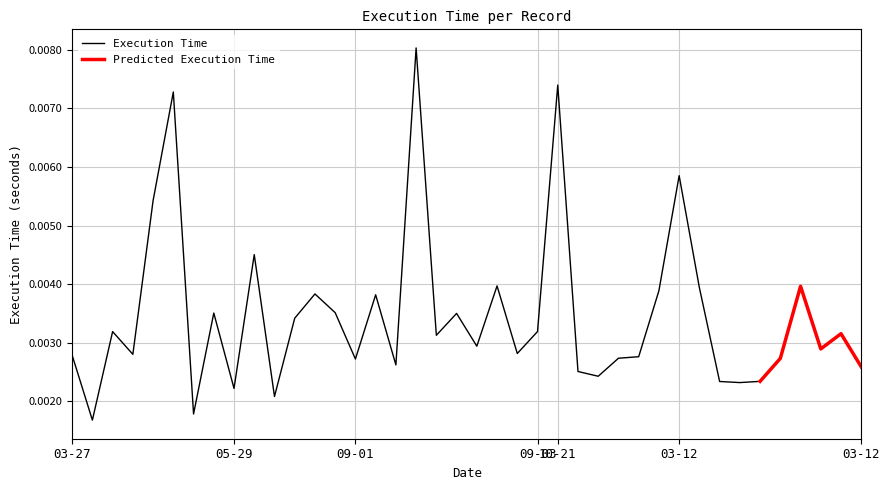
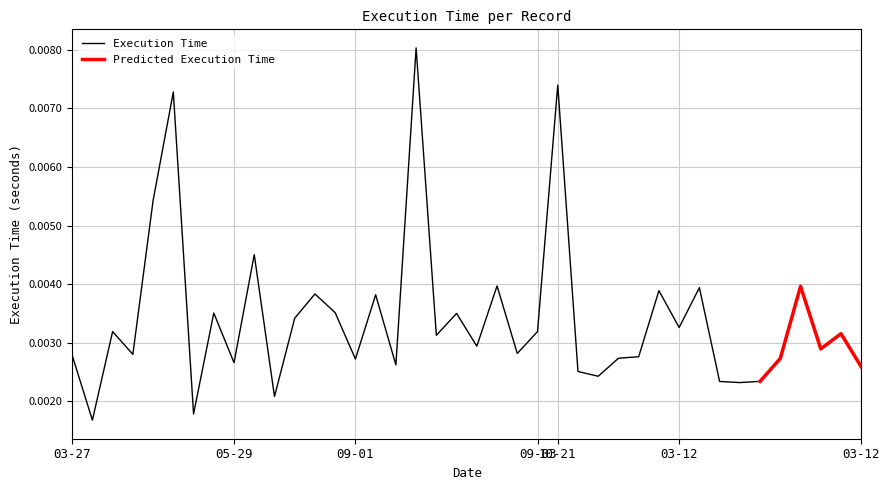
Execution Time, 05-29: 0.0022 -> 0.0027
Execution Time, 03-12: 0.0059 -> 0.0033
